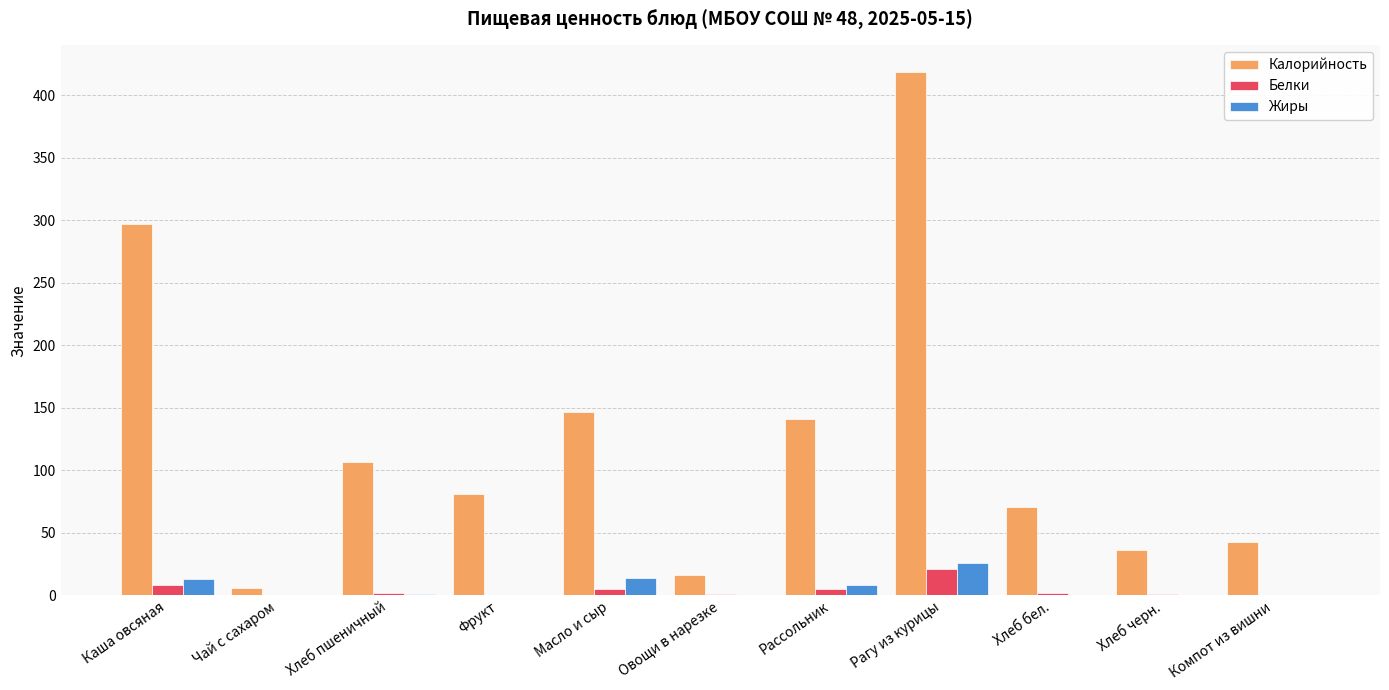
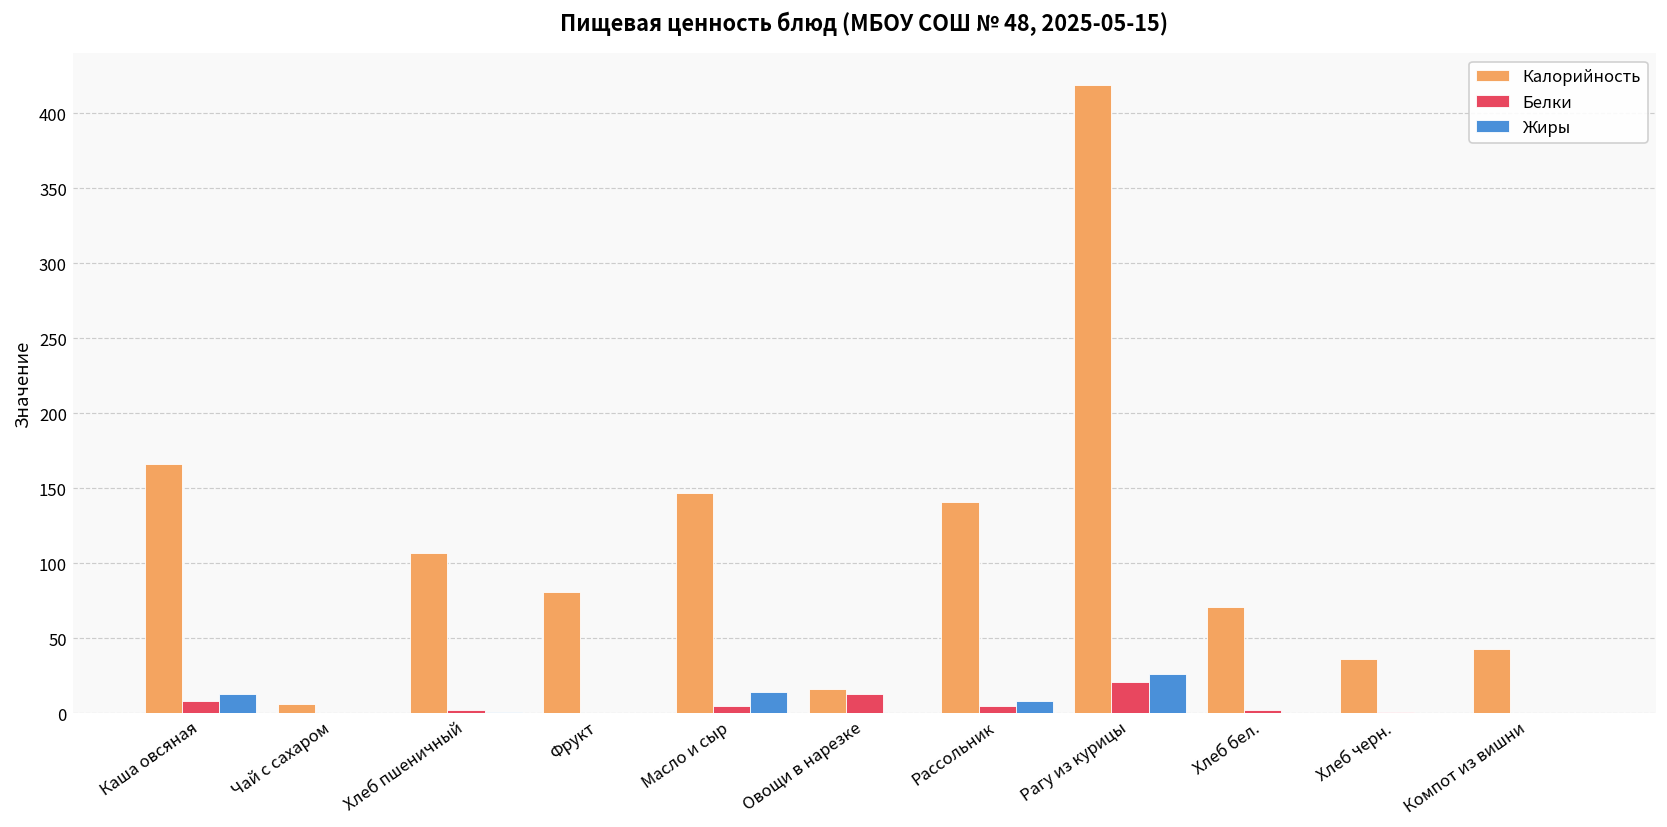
Калорийность, Каша овсяная: 297 -> 166
Белки, Овощи в нарезке: 1 -> 13
